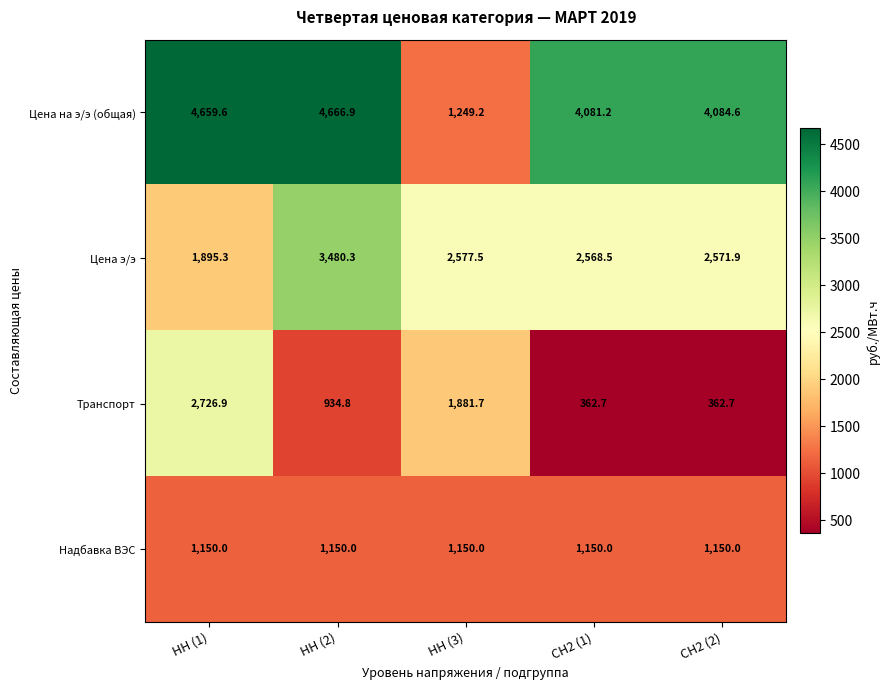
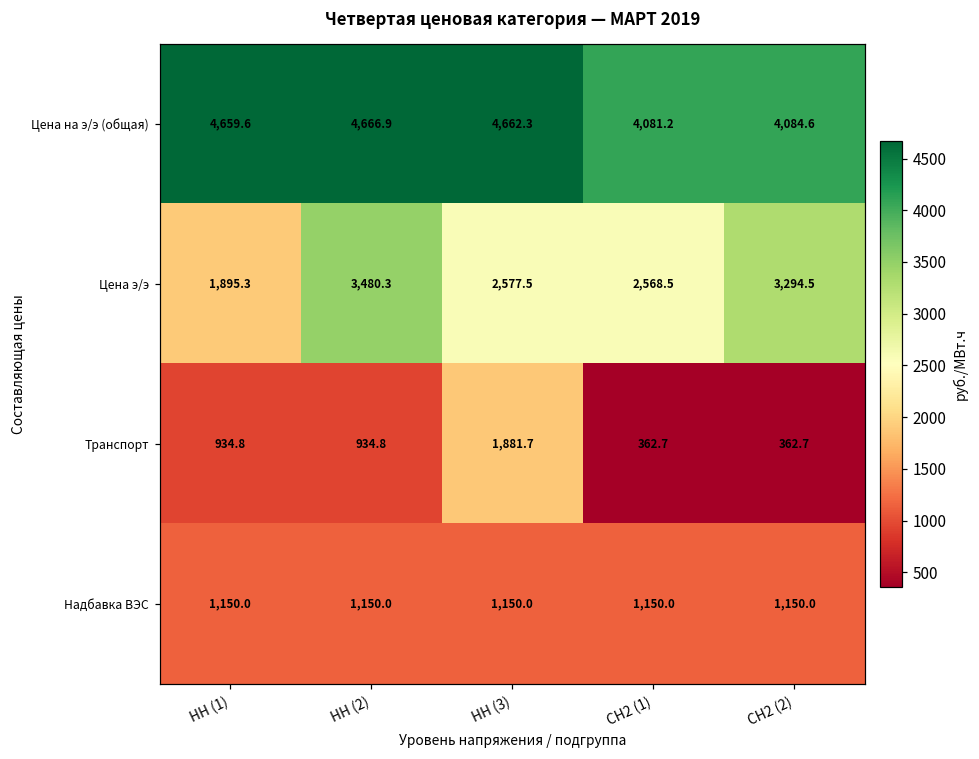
Цена на э/э (общая), НН (3): 1,249.2 -> 4,662.3
Цена э/э, СН2 (2): 2,571.9 -> 3,294.5
Транспорт, НН (1): 2,726.9 -> 934.8
